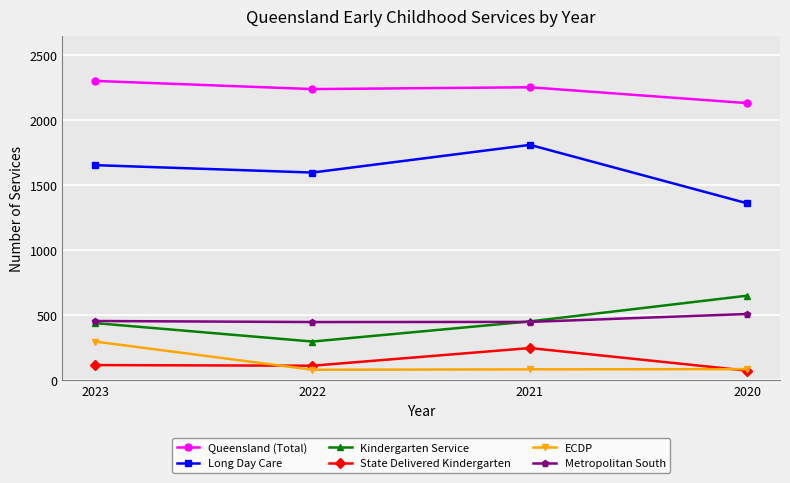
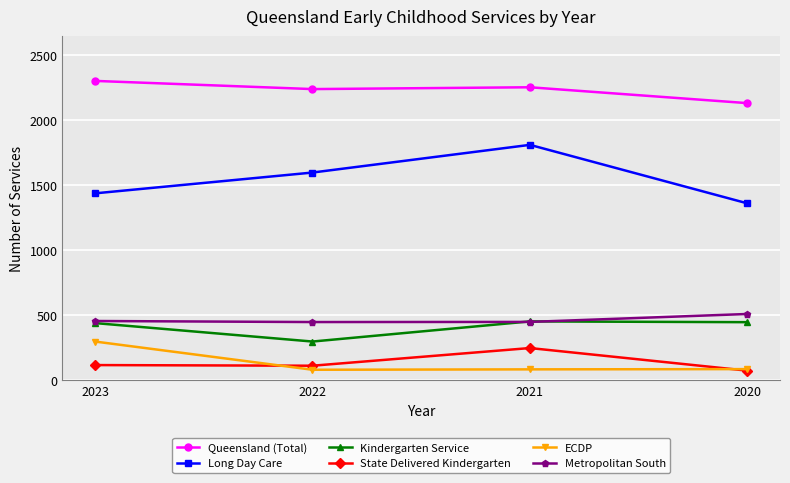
Long Day Care, 2023: 1660 -> 1440
Kindergarten Service, 2020: 650 -> 450
